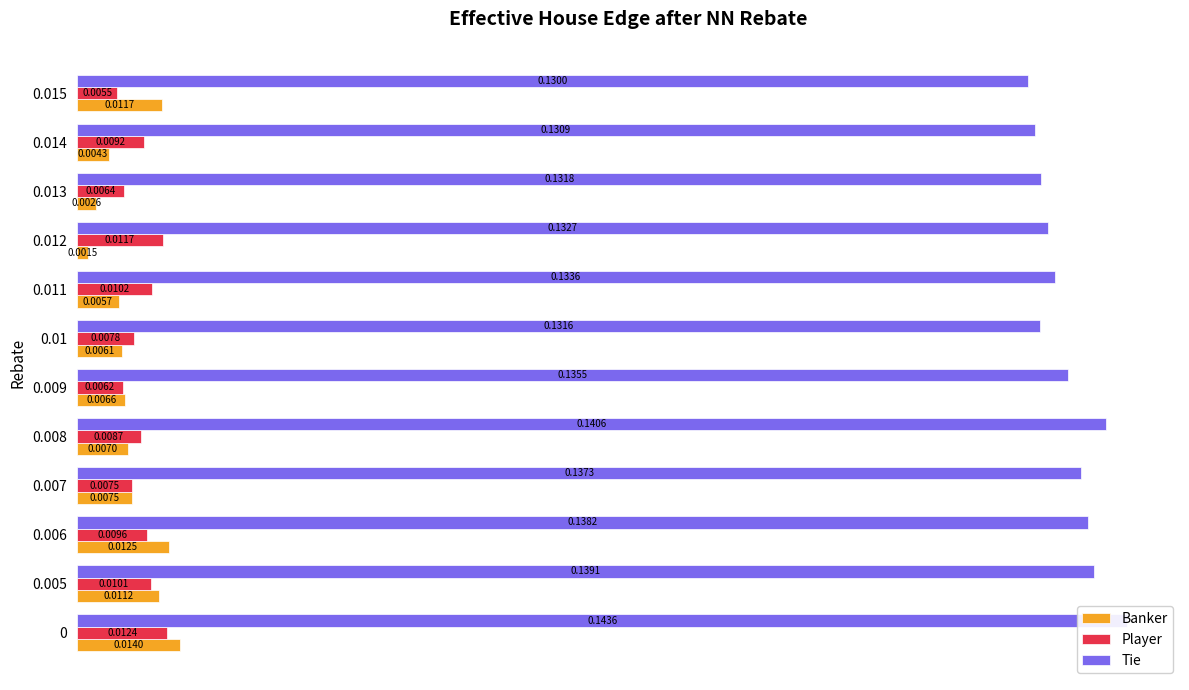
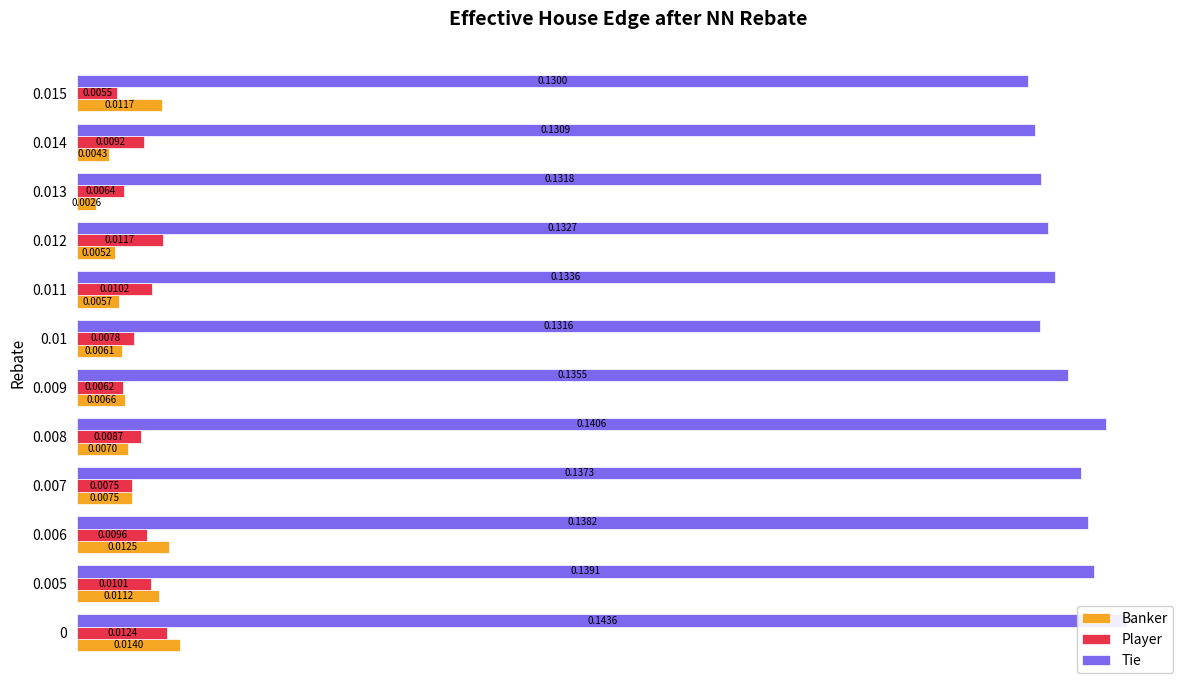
Banker, 0.012: 0.0015 -> 0.0052
